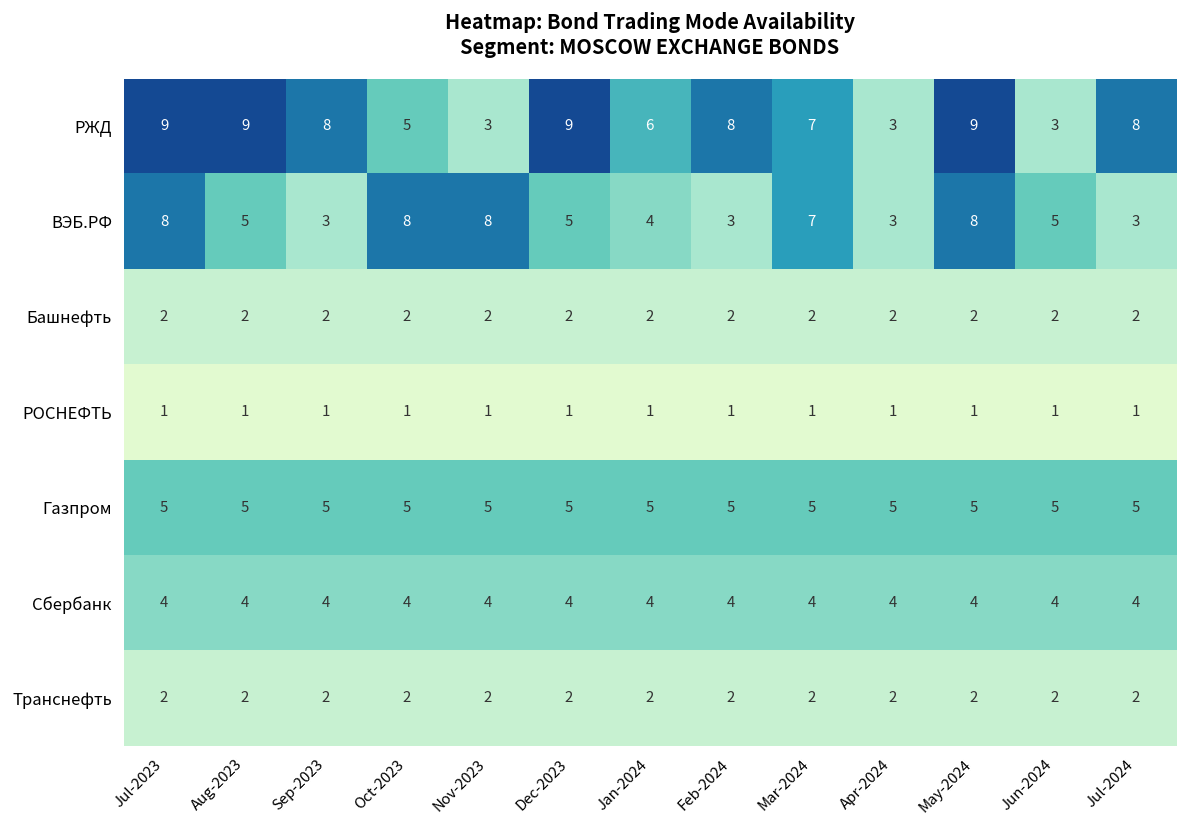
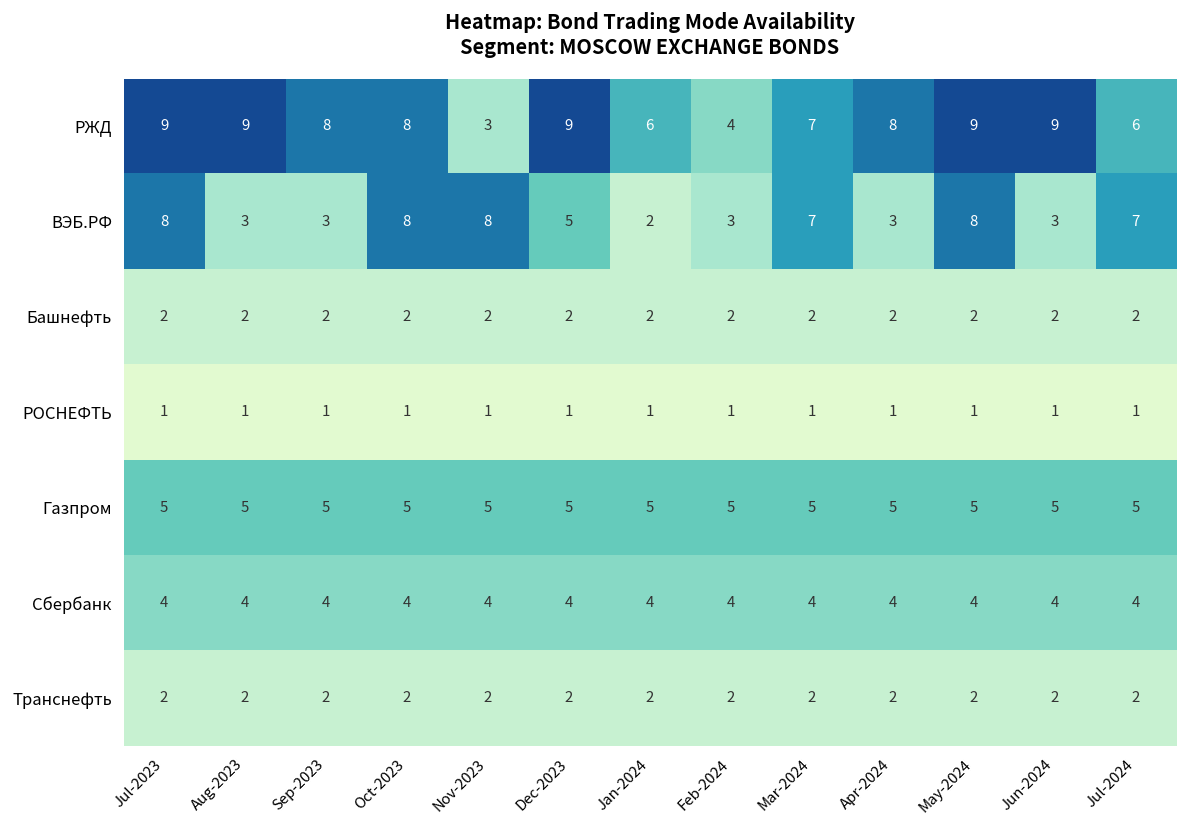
РЖД, Oct-2023: 5 -> 8
РЖД, Feb-2024: 8 -> 4
РЖД, Apr-2024: 3 -> 8
РЖД, Jun-2024: 3 -> 9
РЖД, Jul-2024: 8 -> 6
ВЭБ.РФ, Aug-2023: 5 -> 3
ВЭБ.РФ, Jan-2024: 4 -> 2
ВЭБ.РФ, Jun-2024: 5 -> 3
ВЭБ.РФ, Jul-2024: 3 -> 7
